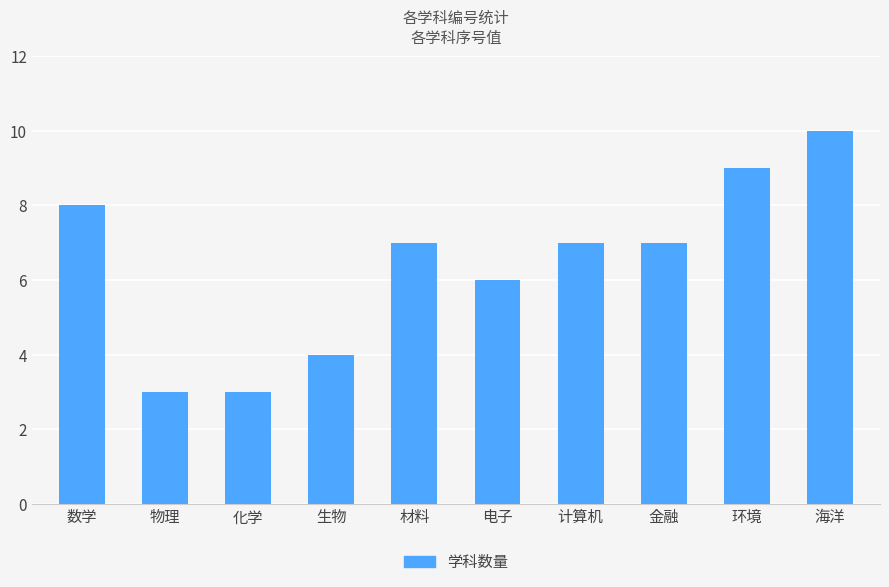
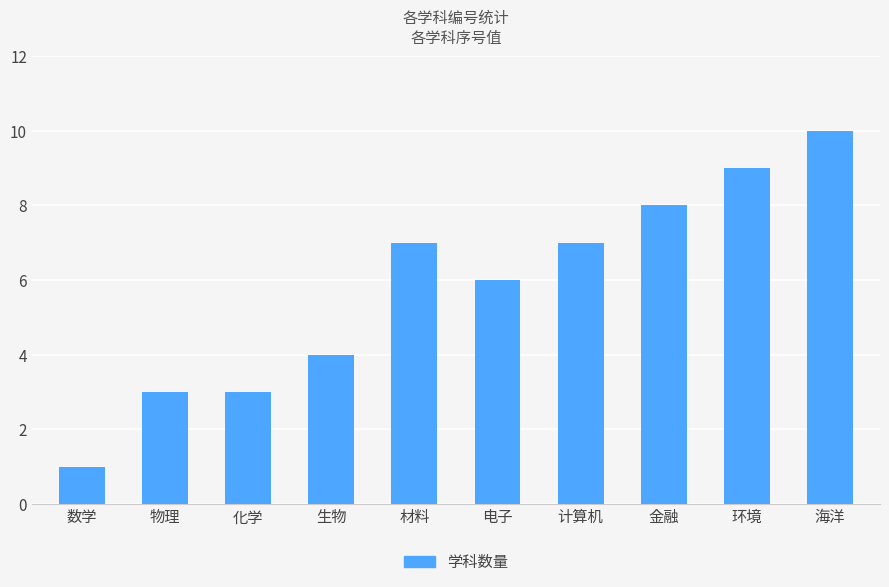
数学: 8 -> 1
金融: 7 -> 8
